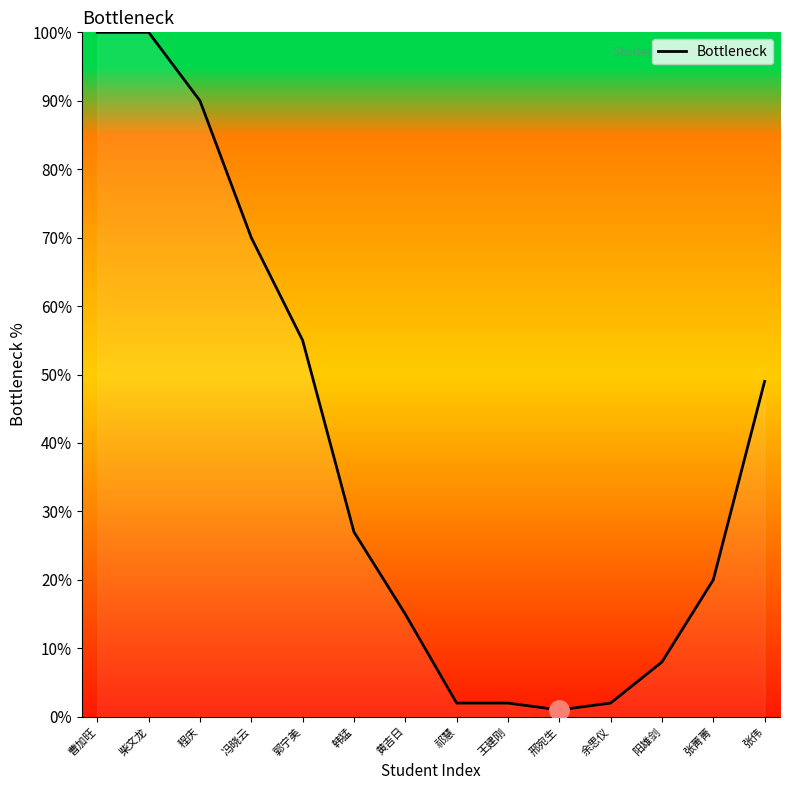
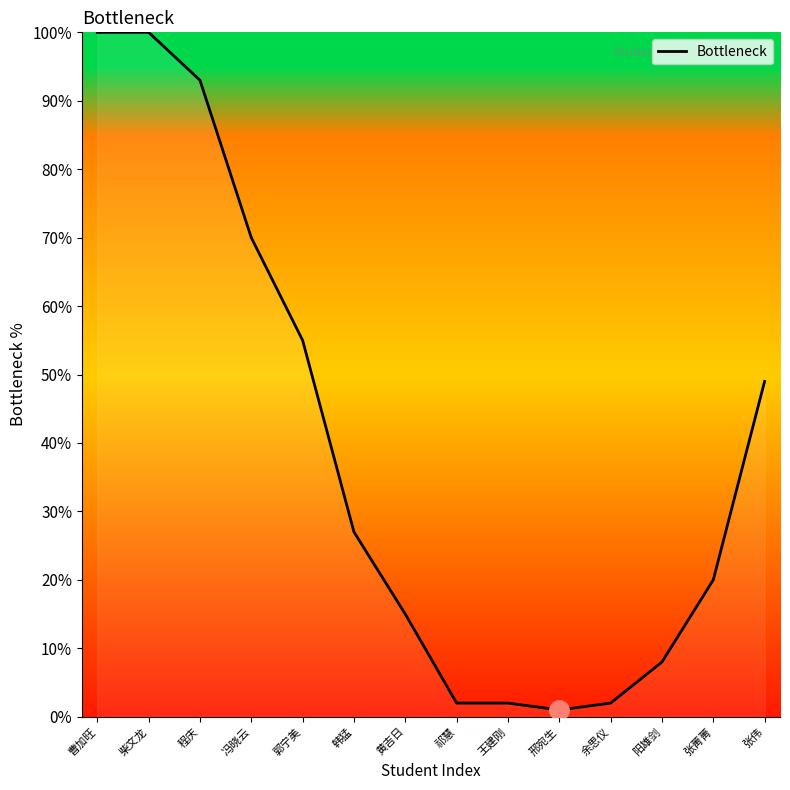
Bottleneck, 程庆: 90% -> 93%
